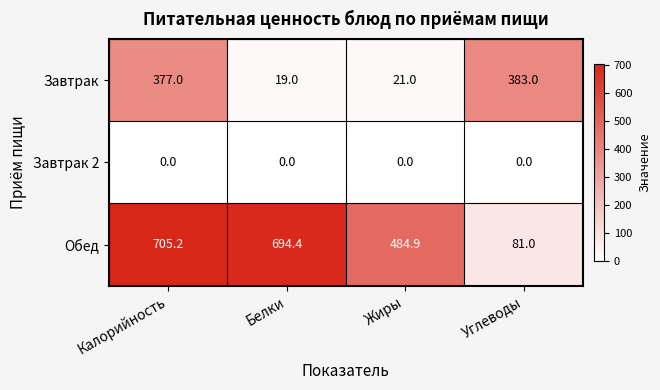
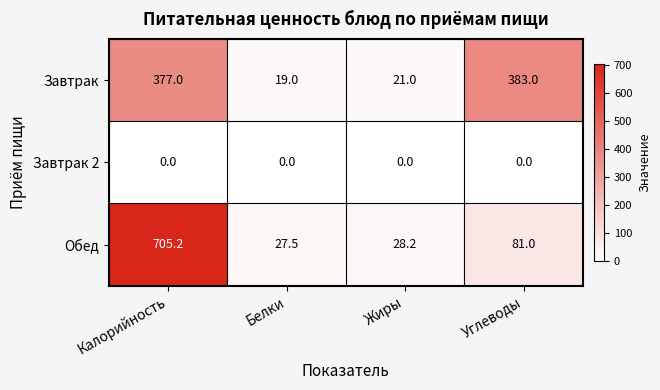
Обед, Белки: 694.4 -> 27.5
Обед, Жиры: 484.9 -> 28.2
